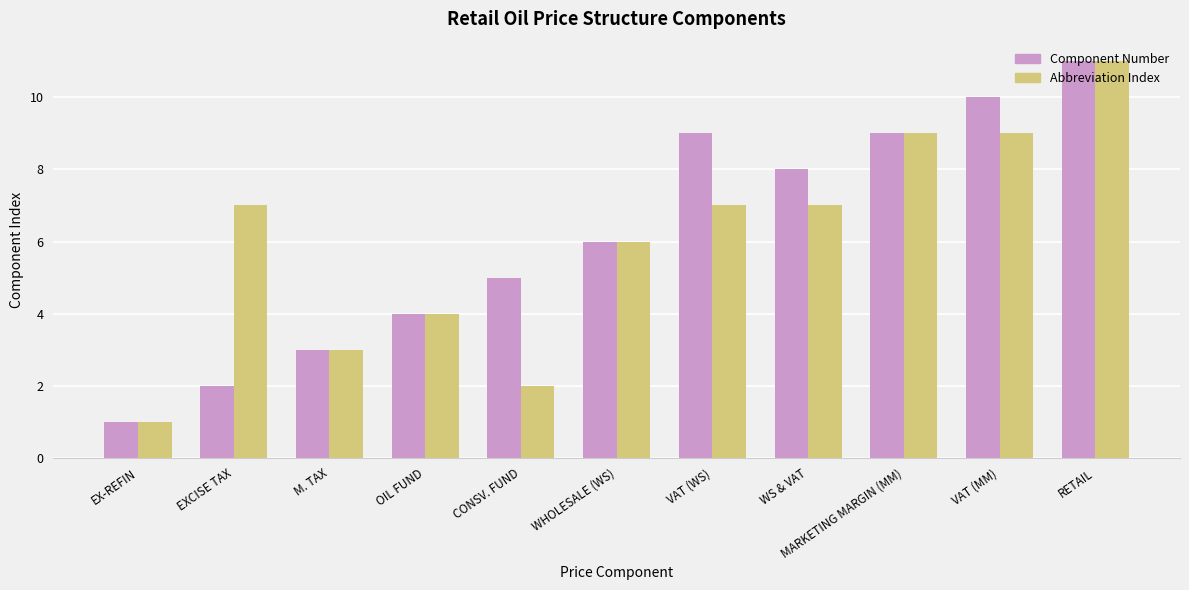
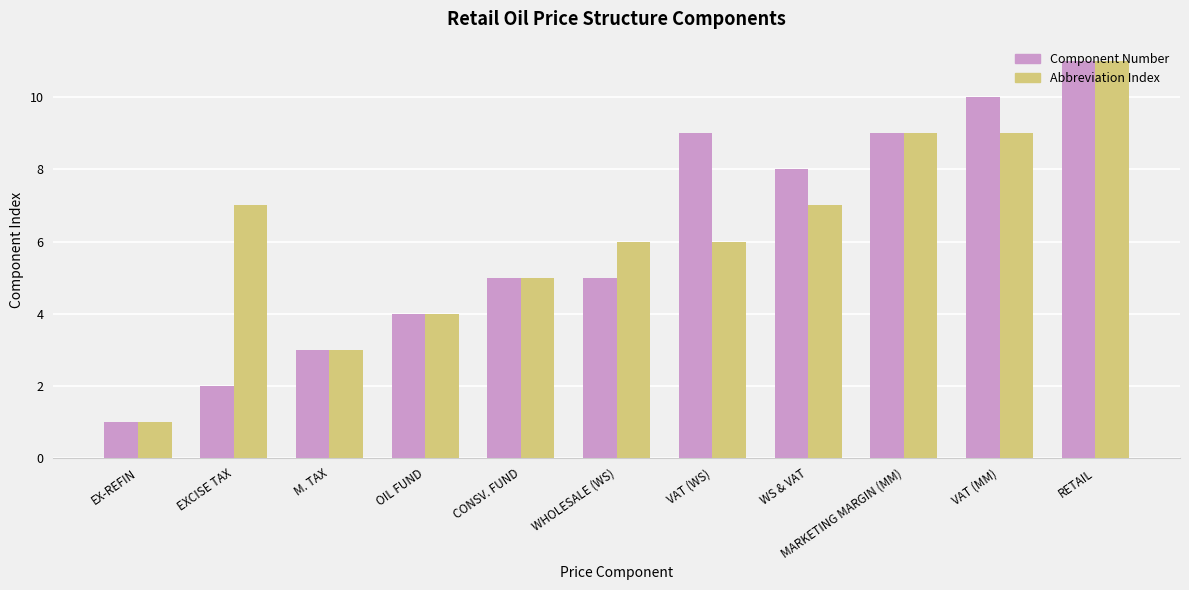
Abbreviation Index, CONSV. FUND: 2 -> 5
Component Number, WHOLESALE (WS): 6 -> 5
Abbreviation Index, VAT (WS): 7 -> 6
